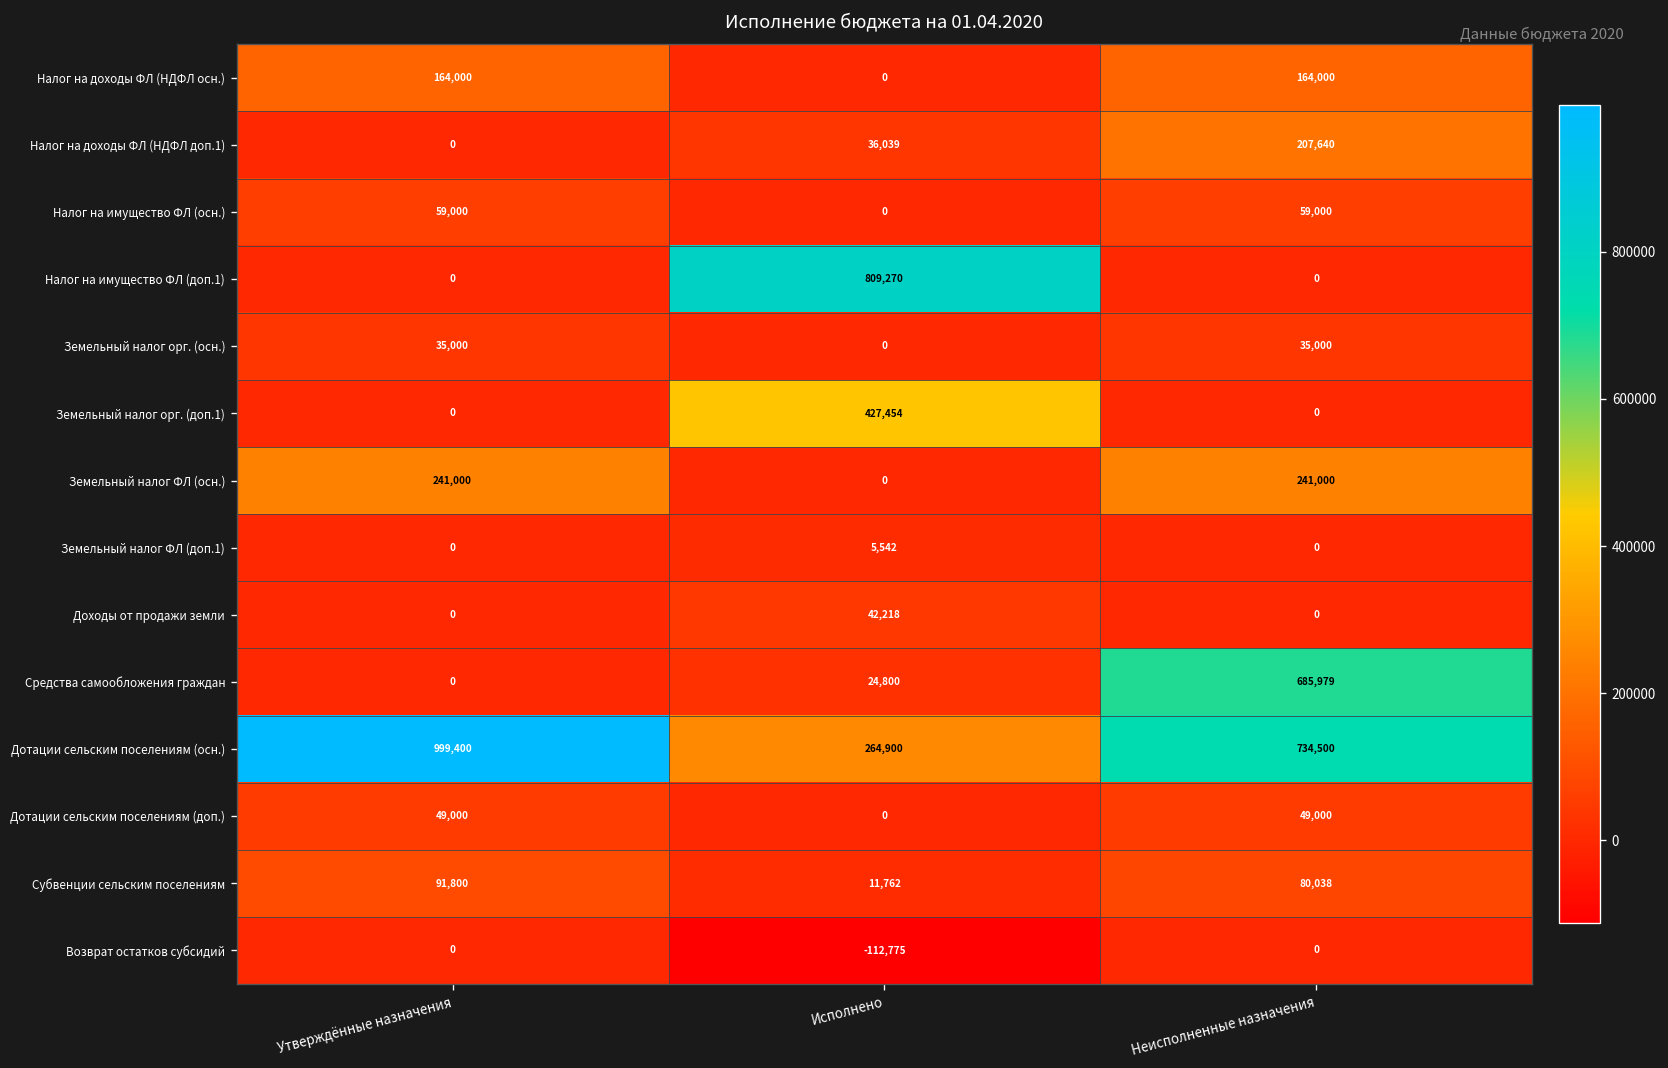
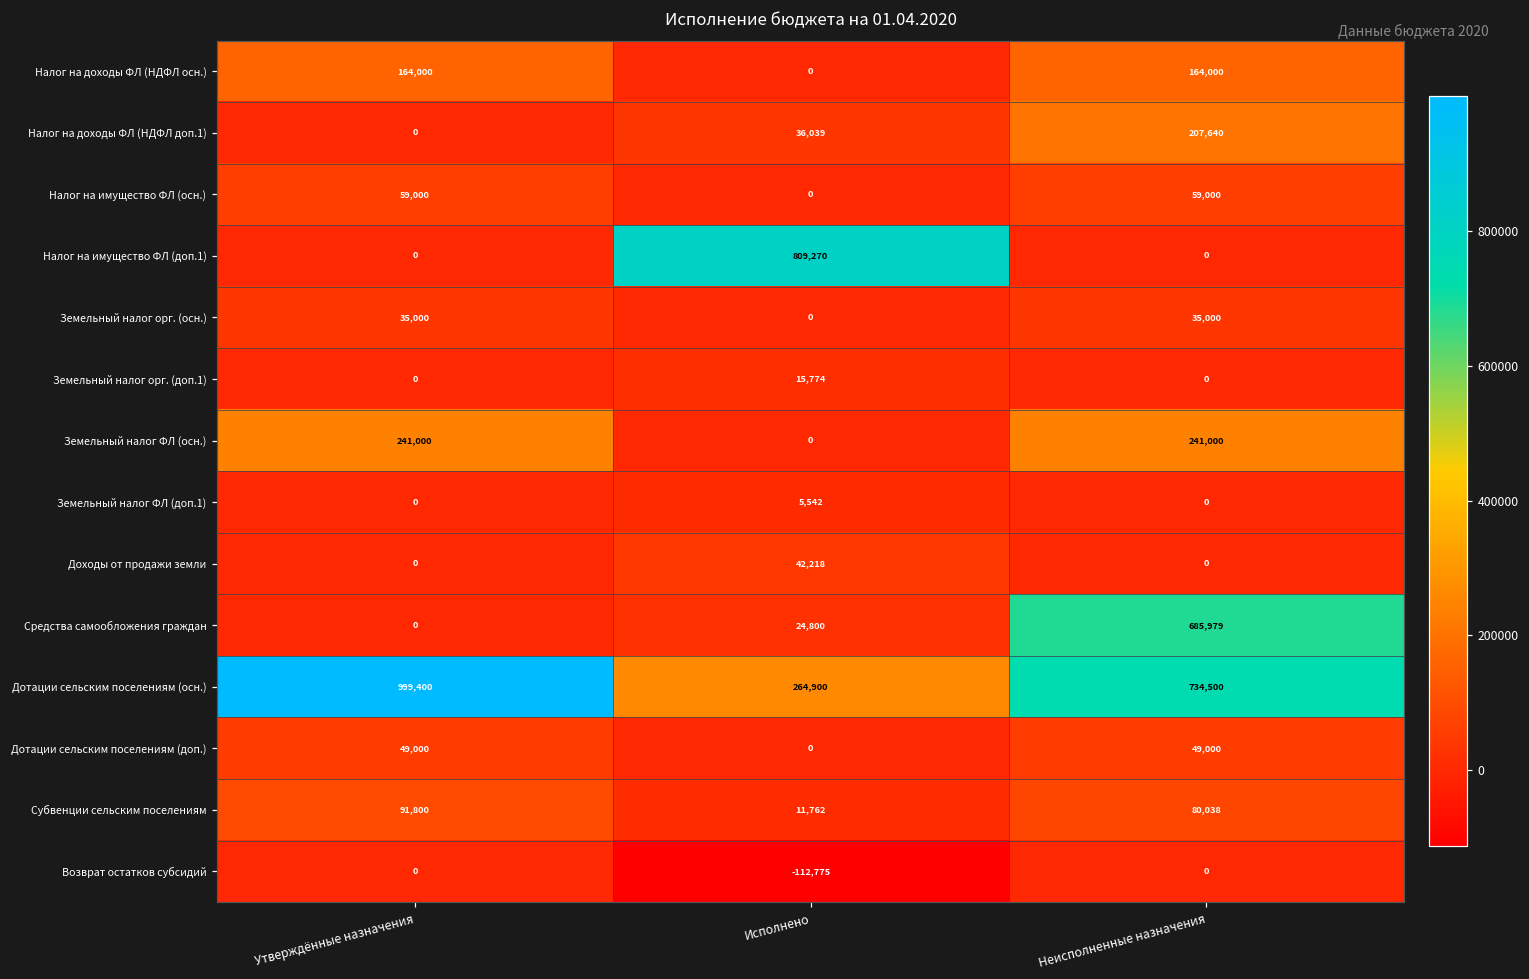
Земельный налог орг. (доп.1), Исполнено: 427,454 -> 15,774
